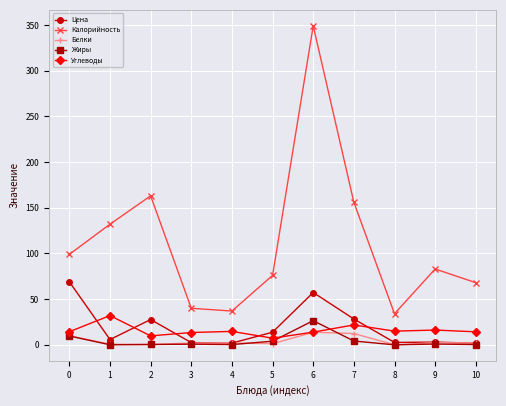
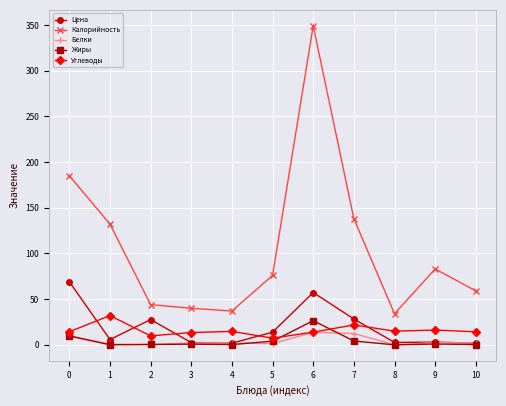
Калорийность, 0: 100 -> 190
Калорийность, 2: 160 -> 40
Калорийность, 7: 160 -> 140
Калорийность, 10: 70 -> 60
